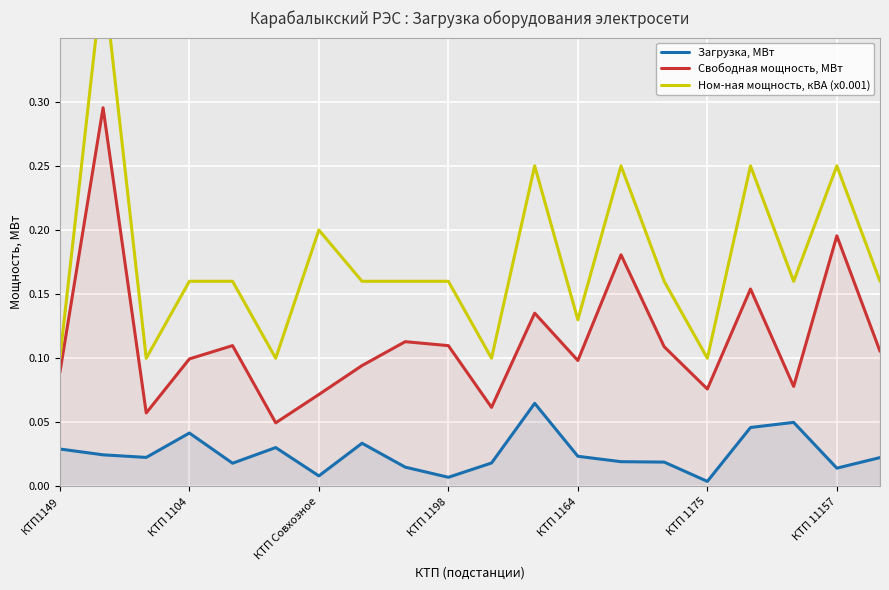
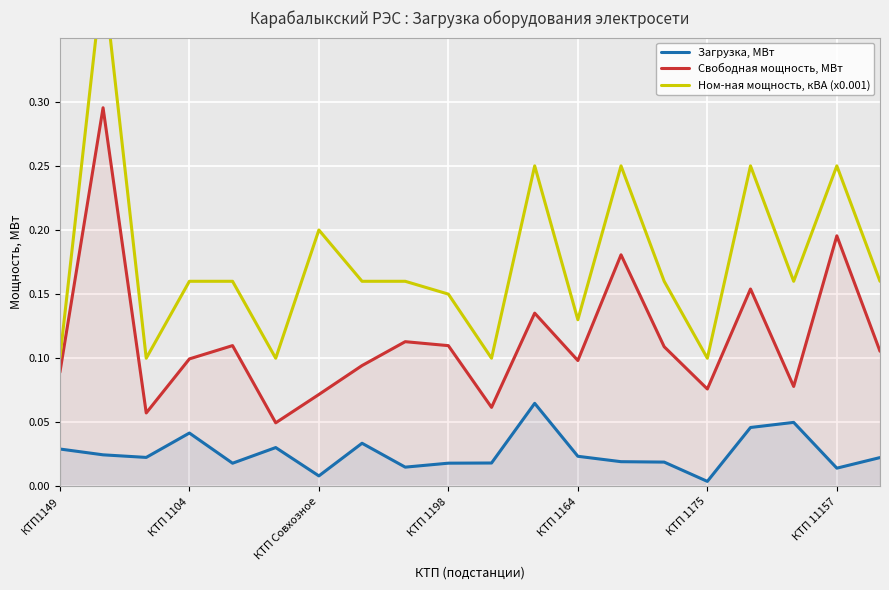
Загрузка, МВт, КТП 1198: 0.007 -> 0.018
Ном-ная мощность, кВА (x0.001), КТП 1198: 0.16 -> 0.15
